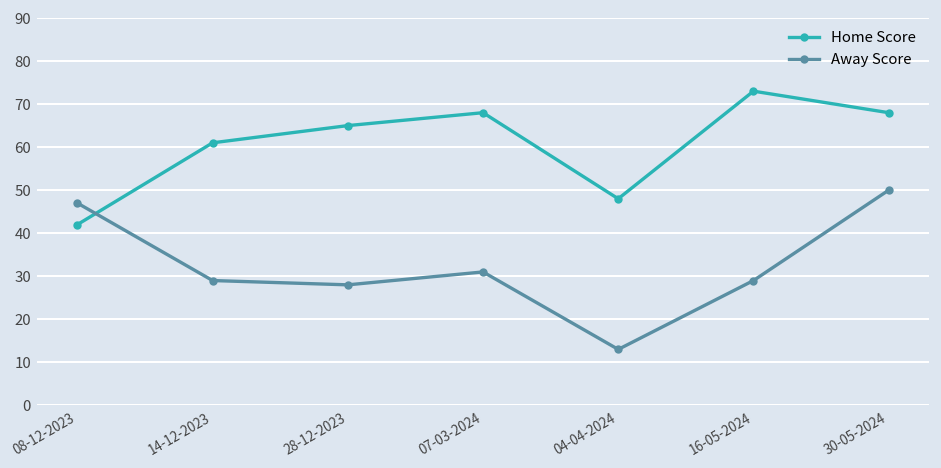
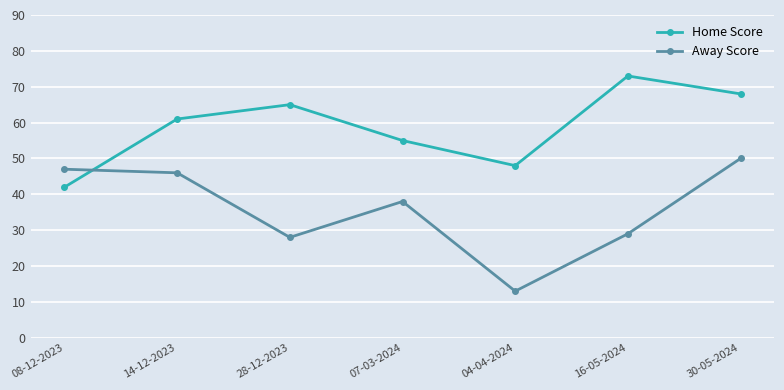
Away Score, 14-12-2023: 29 -> 46
Home Score, 07-03-2024: 68 -> 55
Away Score, 07-03-2024: 31 -> 38
